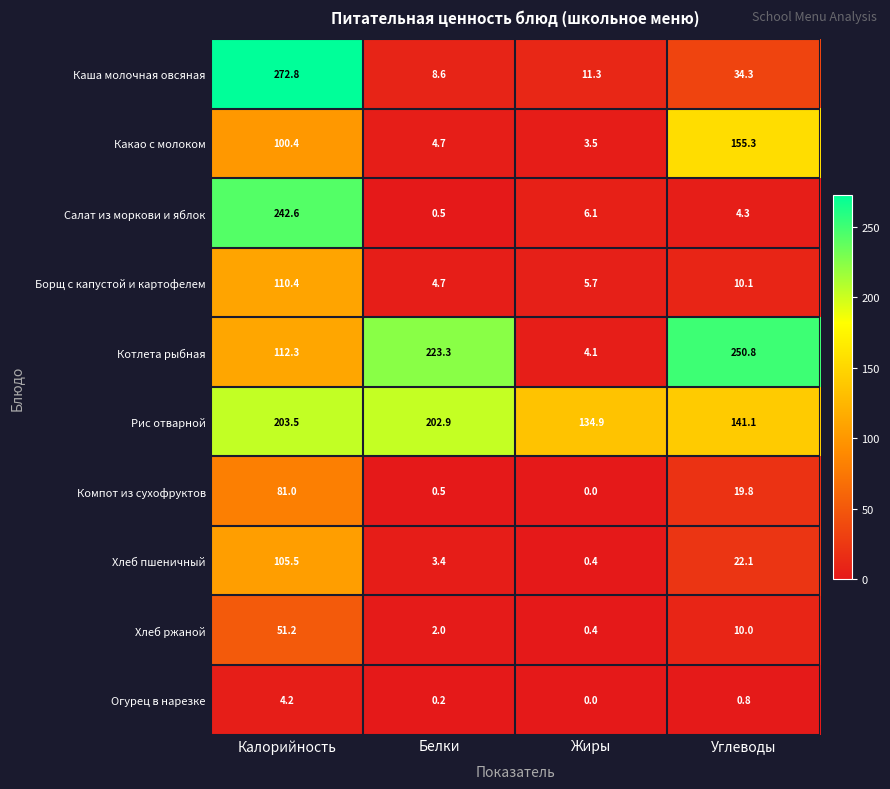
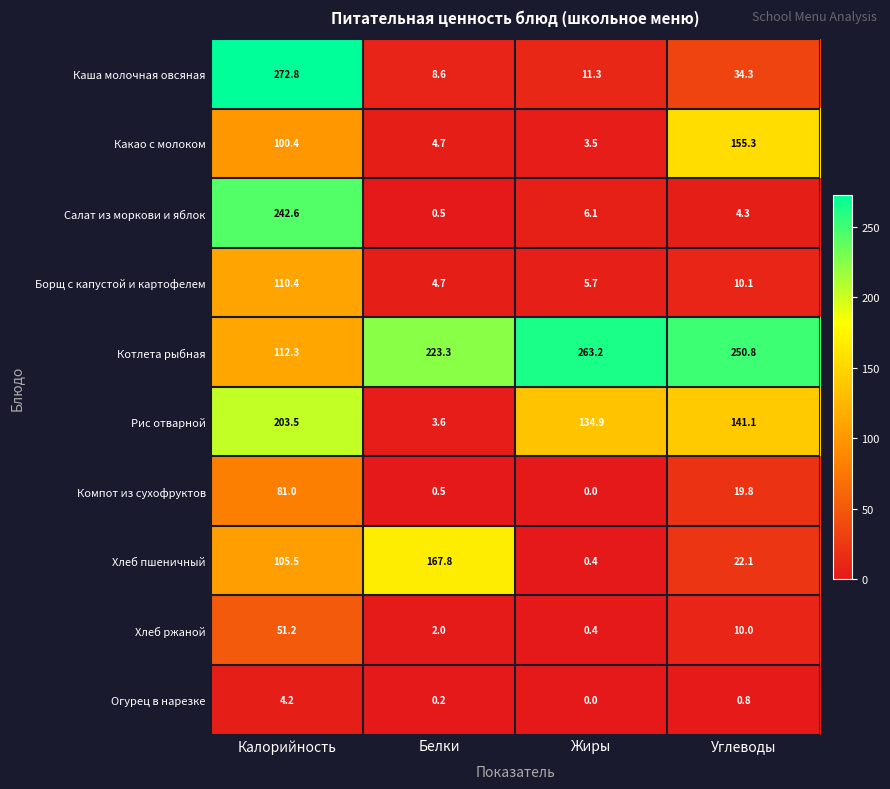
Котлета рыбная, Жиры: 4.1 -> 263.2
Рис отварной, Белки: 202.9 -> 3.6
Хлеб пшеничный, Белки: 3.4 -> 167.8
